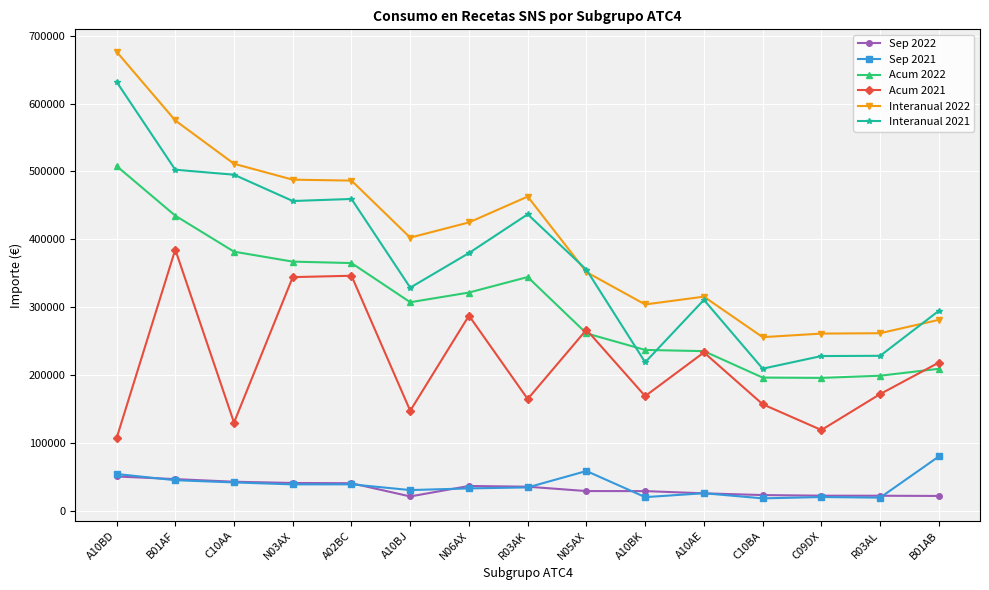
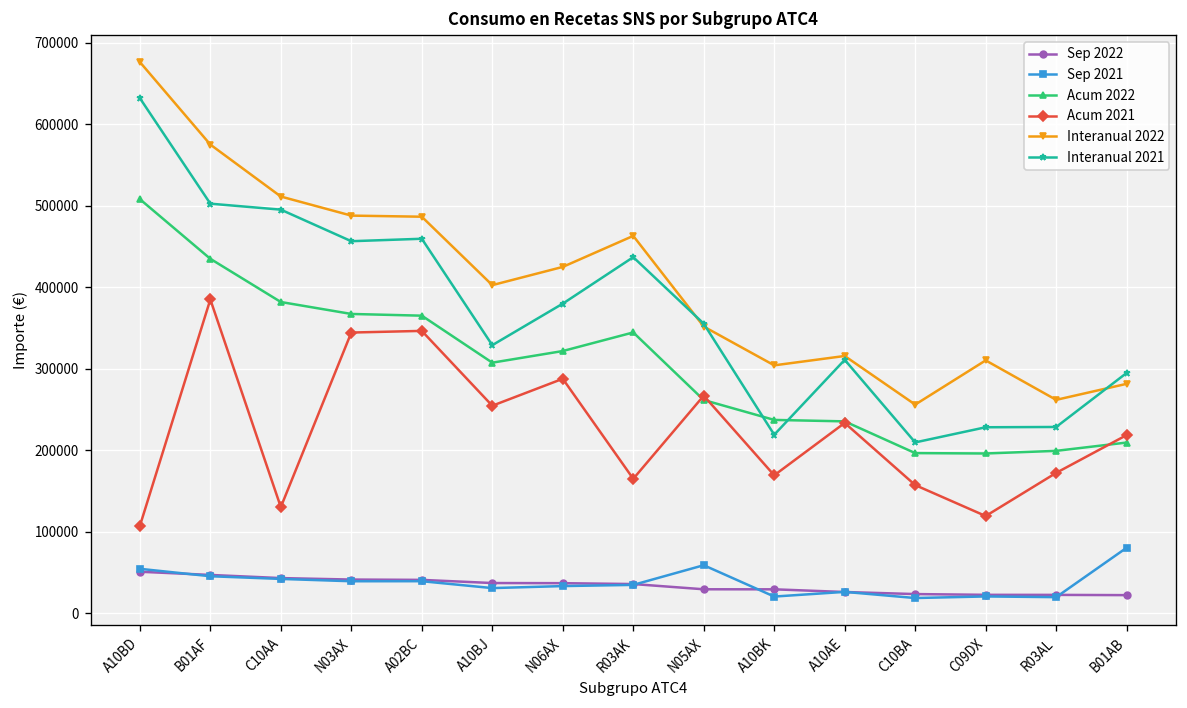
Sep 2022, A10BJ: 20000 -> 40000
Acum 2021, A10BJ: 150000 -> 250000
Interanual 2022, C09DX: 260000 -> 310000
